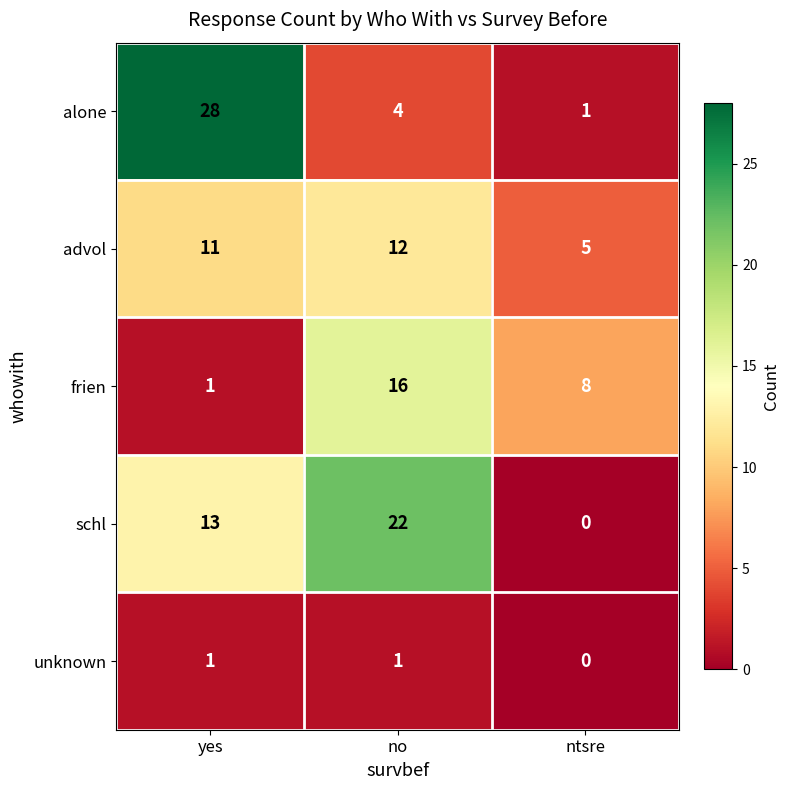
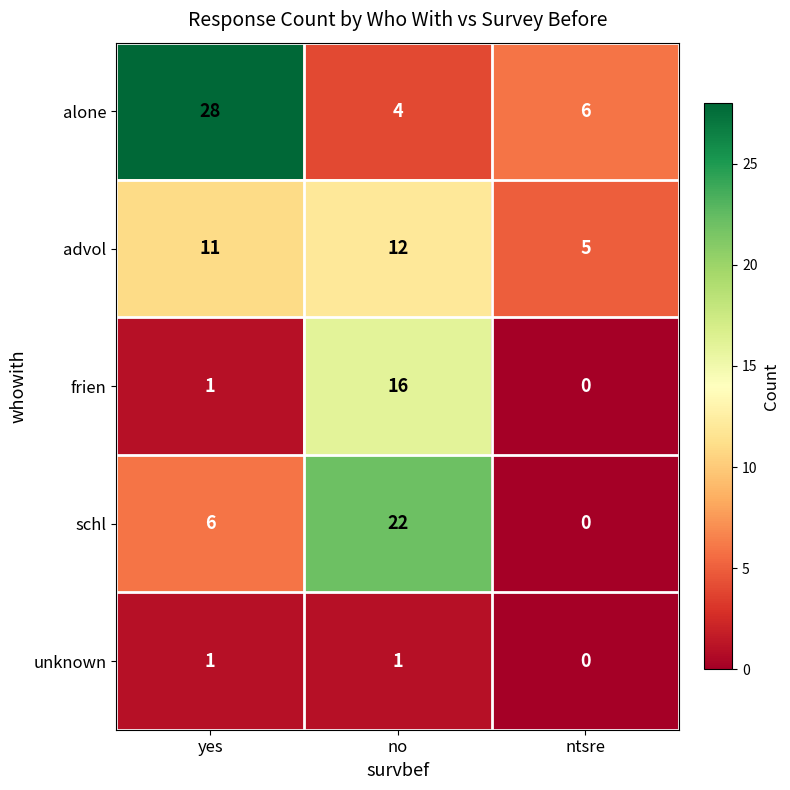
alone, ntsre: 1 -> 6
frien, ntsre: 8 -> 0
schl, yes: 13 -> 6
